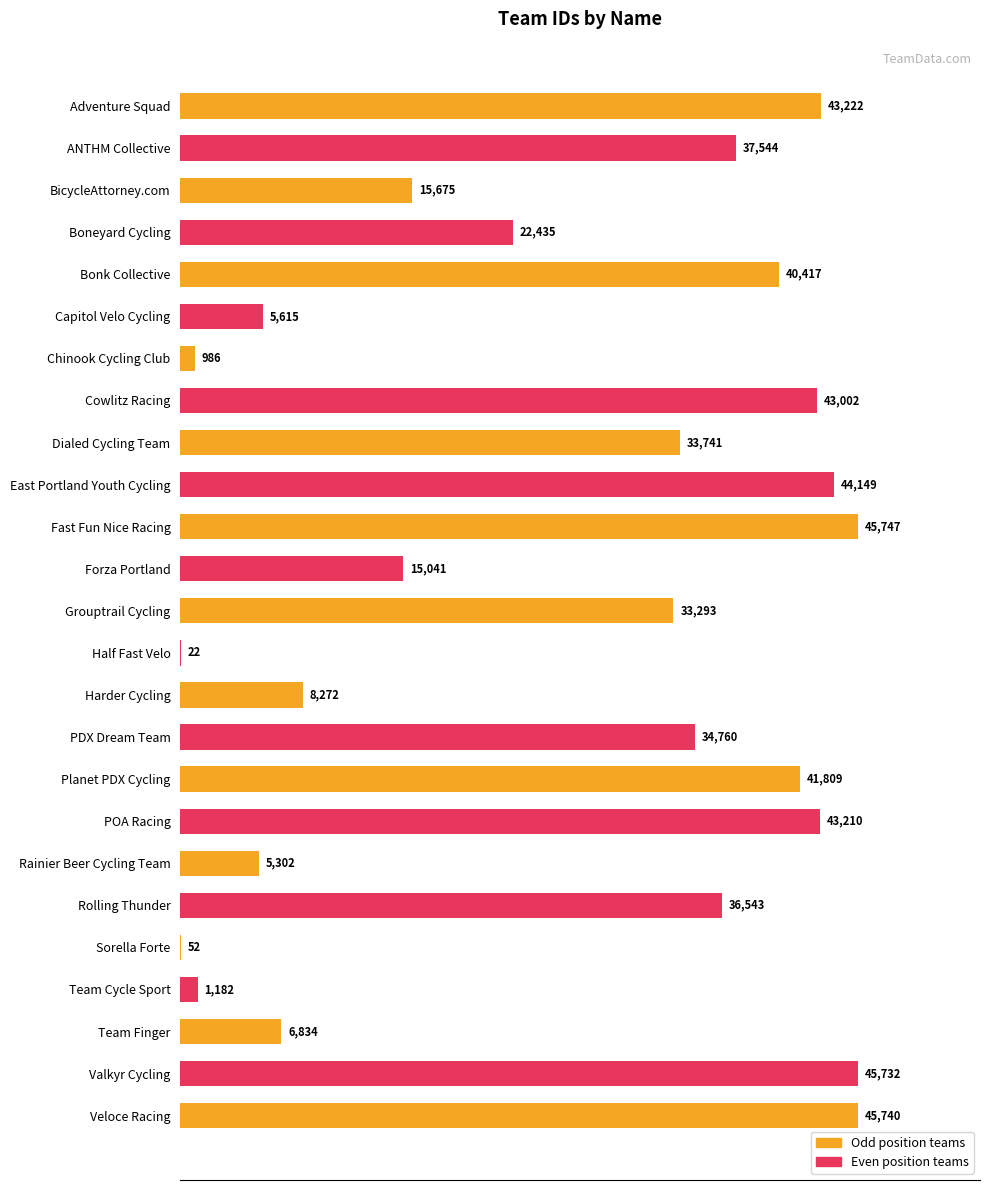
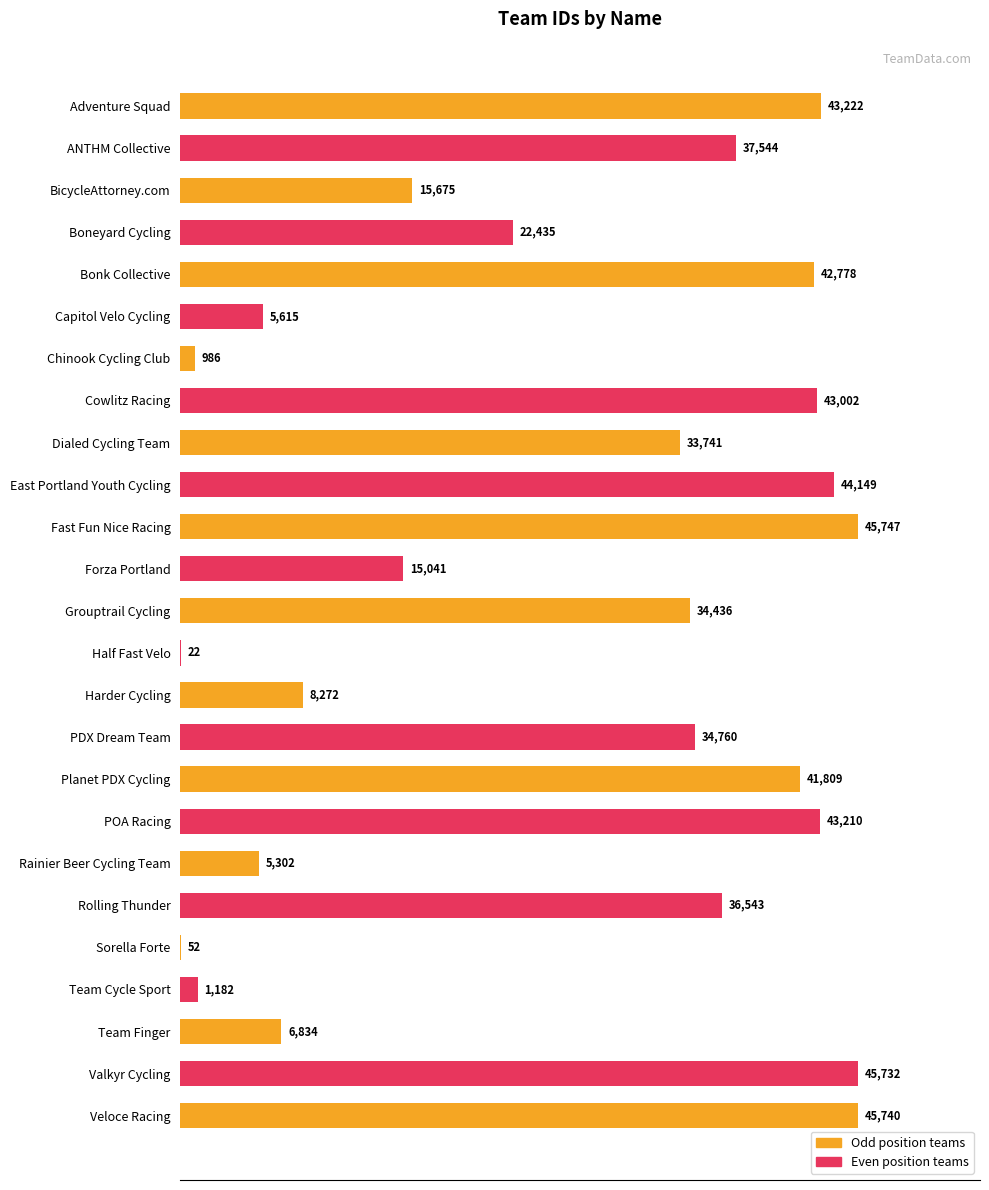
Bonk Collective: 40,417 -> 42,778
Grouptrail Cycling: 33,293 -> 34,436
